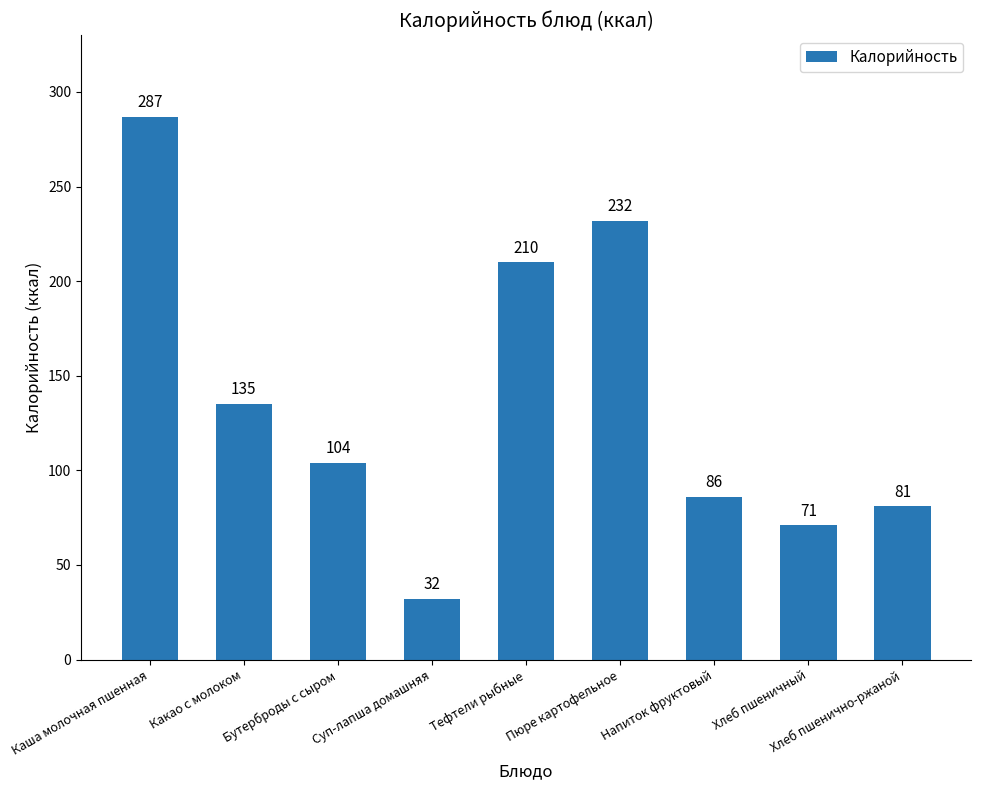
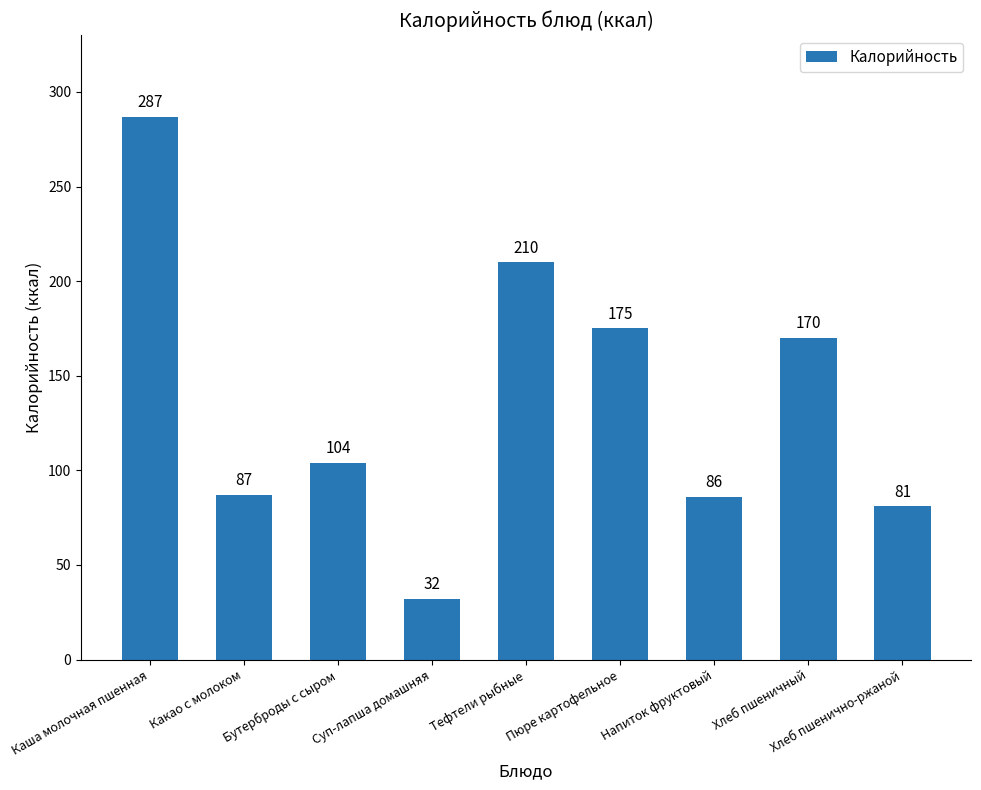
Какао с молоком: 135 -> 87
Пюре картофельное: 232 -> 175
Хлеб пшеничный: 71 -> 170
